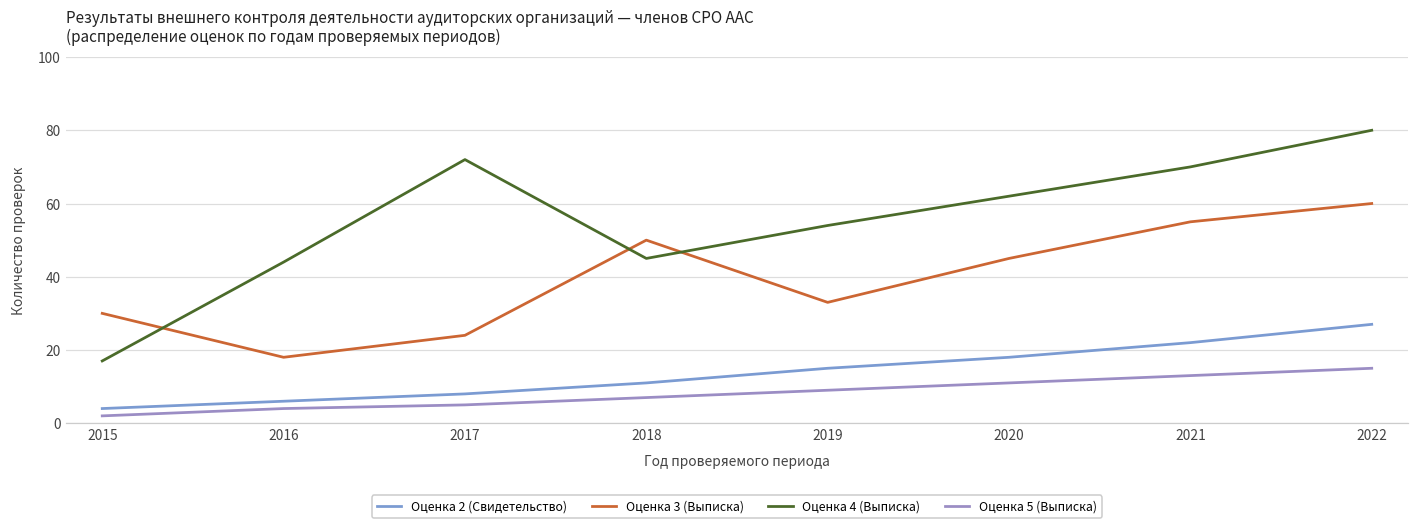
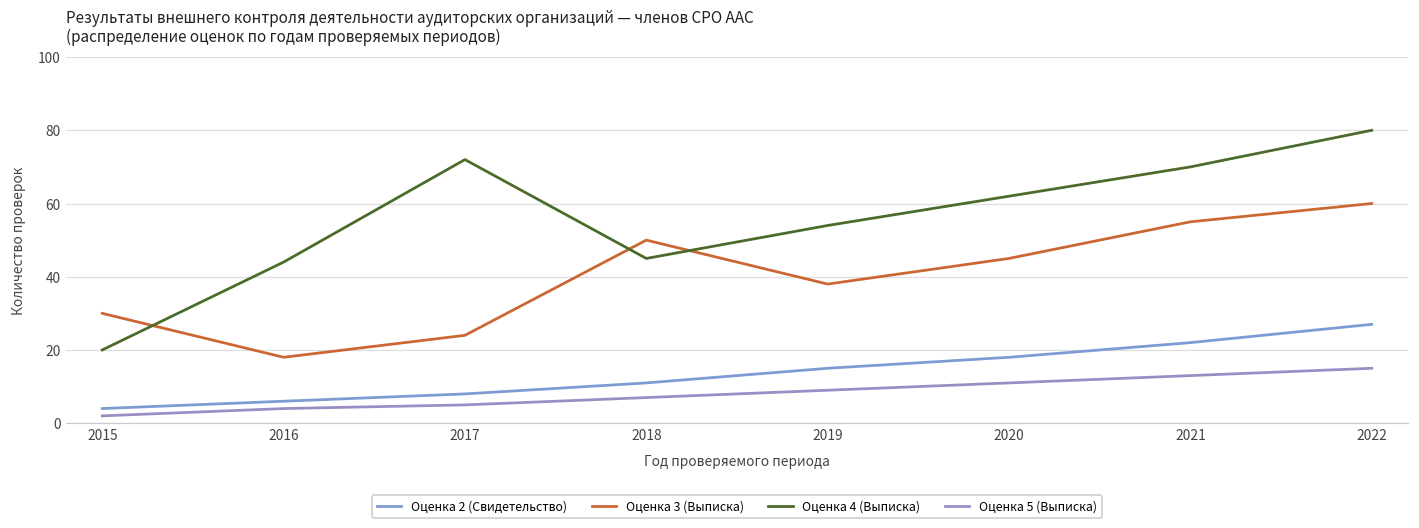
Оценка 4 (Выписка), 2015: 17 -> 20
Оценка 3 (Выписка), 2019: 33 -> 38
